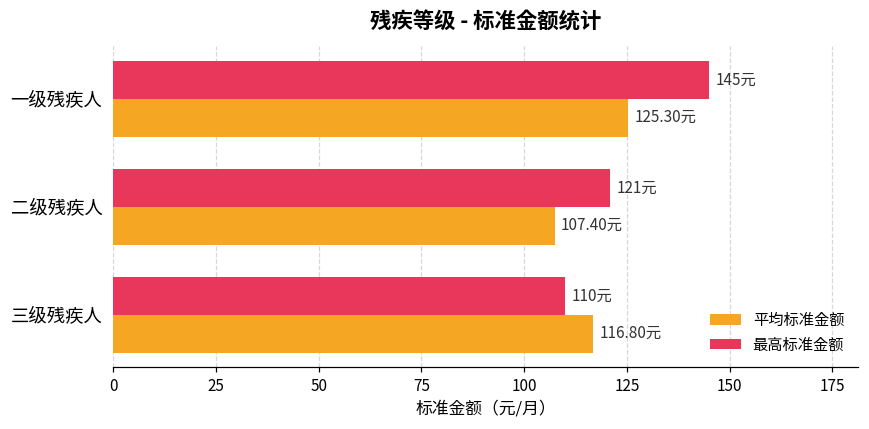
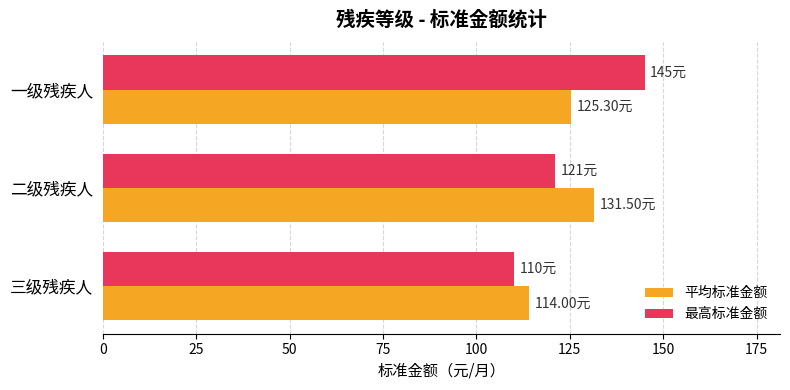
平均标准金额, 二级残疾人: 107.40元 -> 131.50元
平均标准金额, 三级残疾人: 116.80元 -> 114.00元
